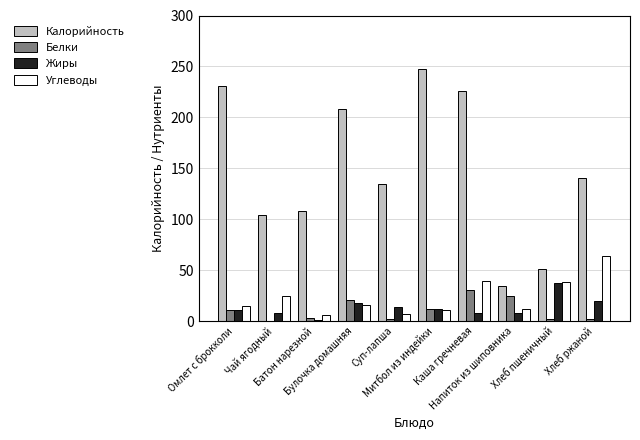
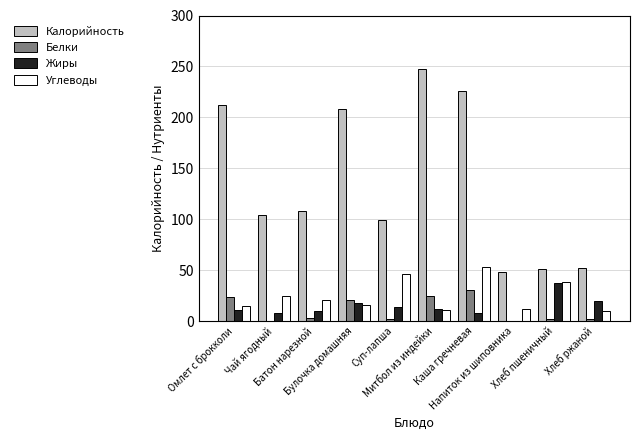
Калорийность, Омлет с брокколи: 230 -> 213
Белки, Омлет с брокколи: 10 -> 23
Жиры, Батон нарезной: 1 -> 10
Углеводы, Батон нарезной: 6 -> 21
Калорийность, Суп-лапша: 134 -> 100
Углеводы, Суп-лапша: 6 -> 47
Белки, Митбол из индейки: 11 -> 24
Углеводы, Каша гречневая: 39 -> 53
Калорийность, Напиток из шиповника: 35 -> 48
Белки, Напиток из шиповника: 25 -> 0
Жиры, Напиток из шиповника: 8 -> 0
Калорийность, Хлеб ржаной: 140 -> 52
Углеводы, Хлеб ржаной: 63 -> 10
